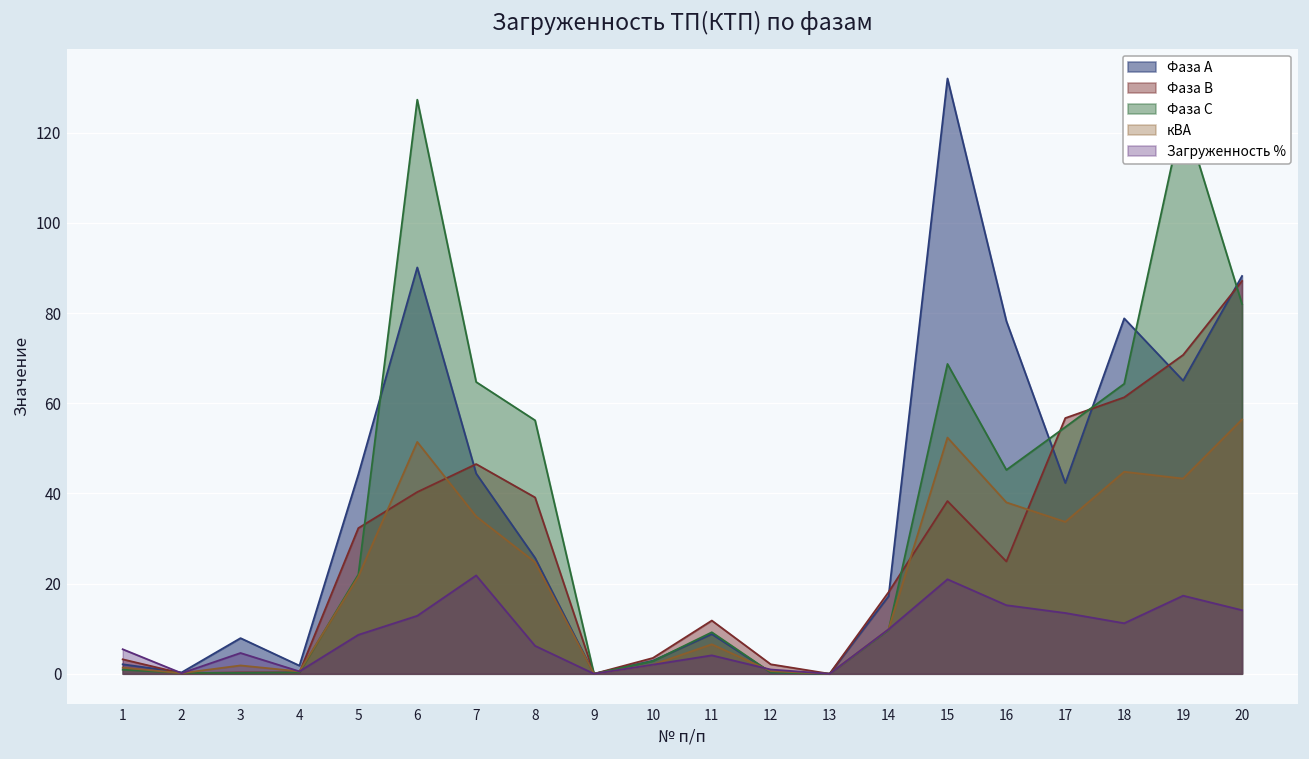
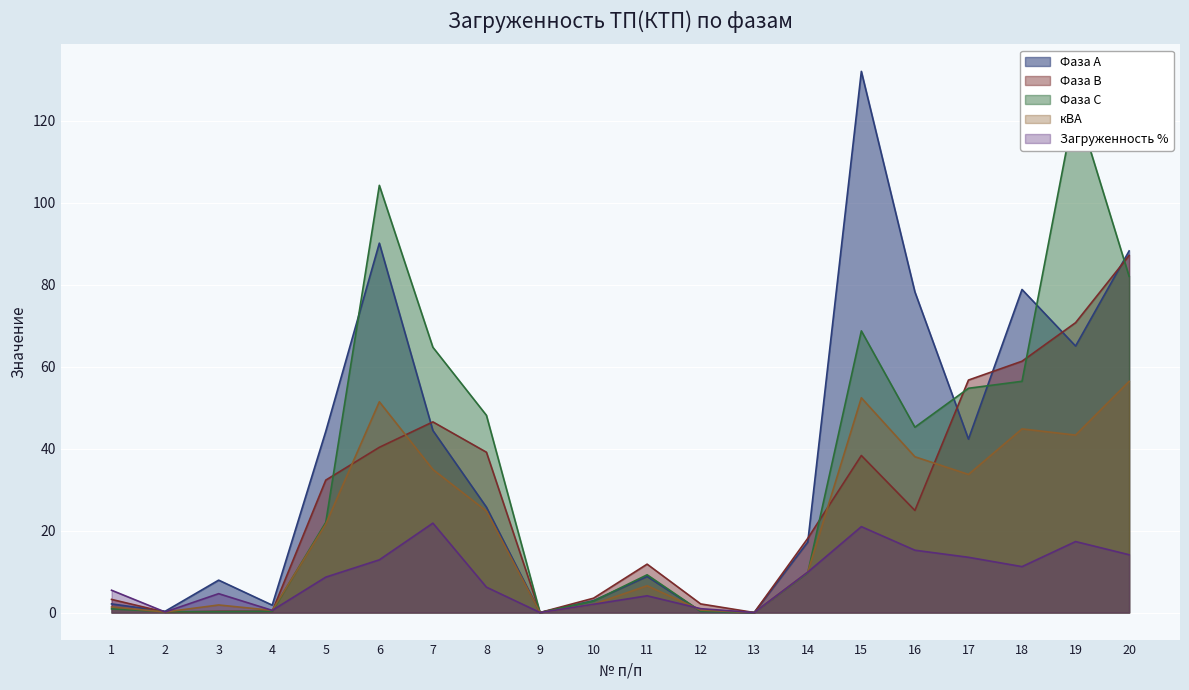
Фаза С, 6: 127 -> 104
Фаза С, 8: 56 -> 48
Фаза С, 18: 64 -> 56
